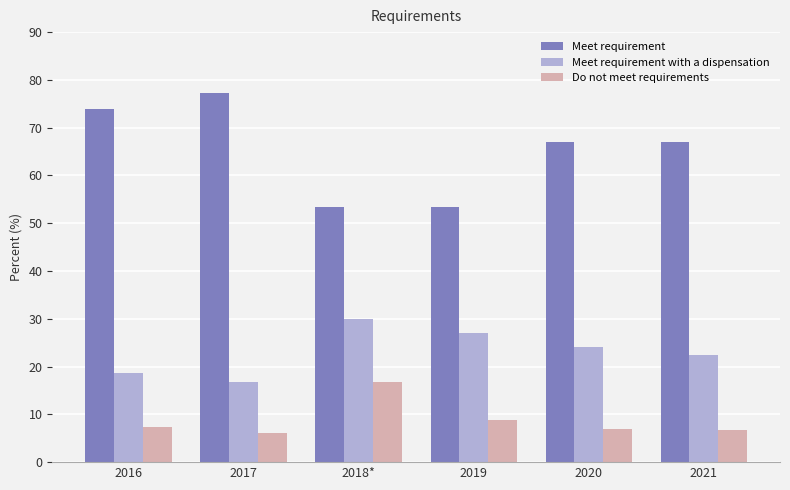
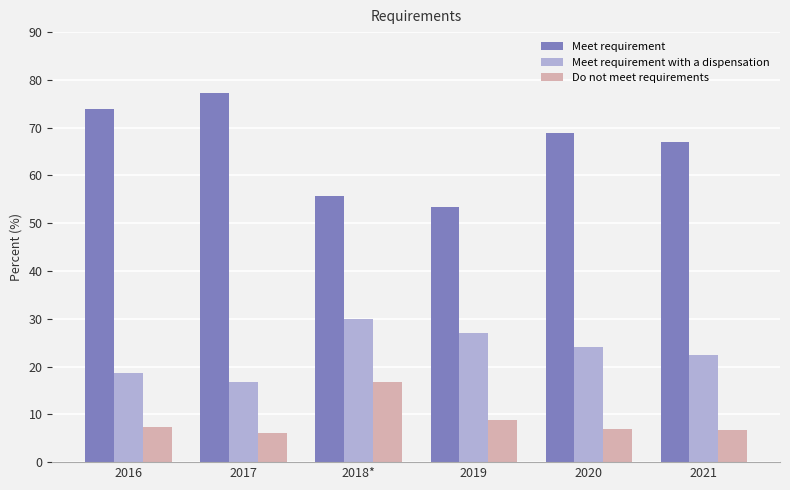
Meet requirement, 2018*: 53 -> 56
Meet requirement, 2020: 67 -> 69
